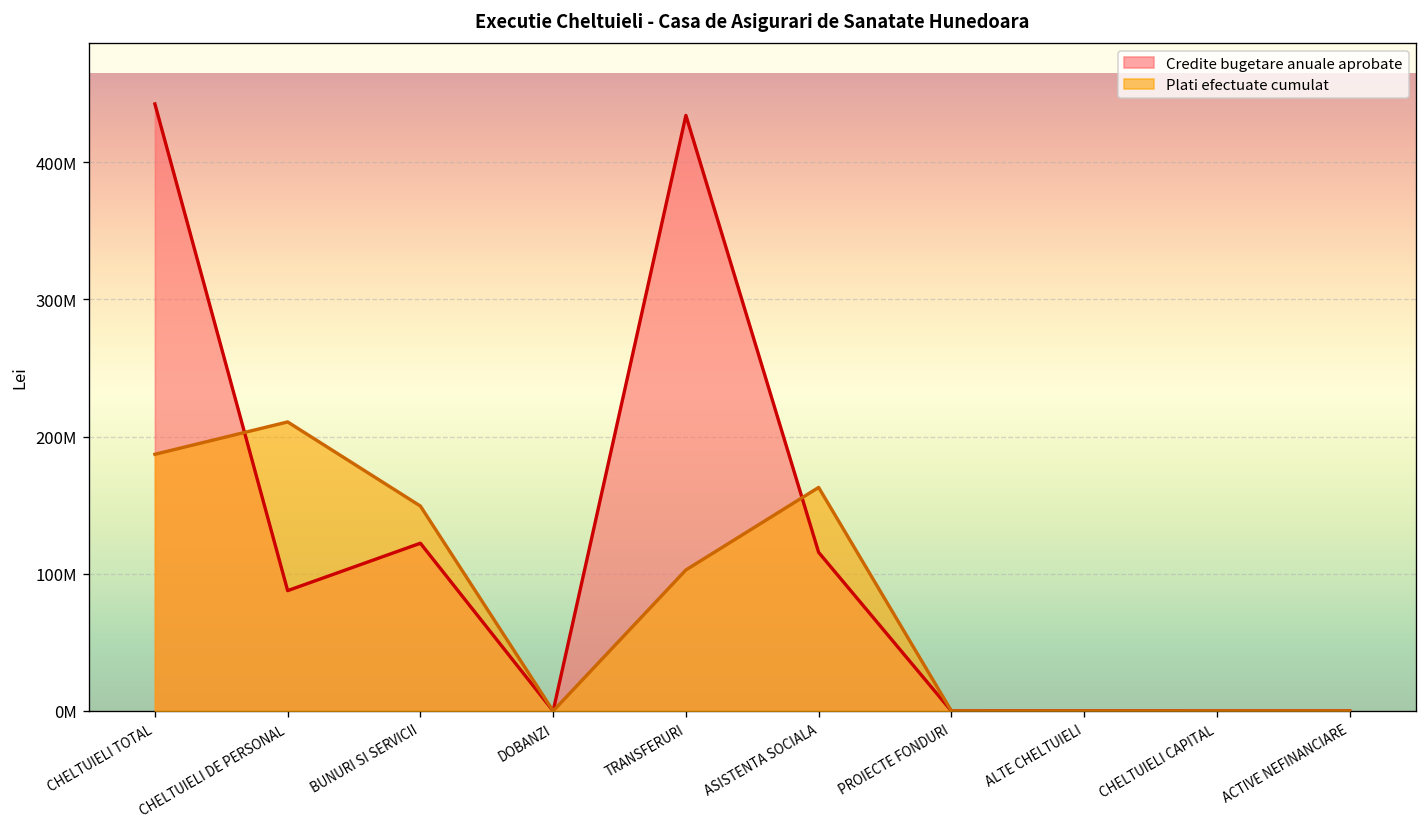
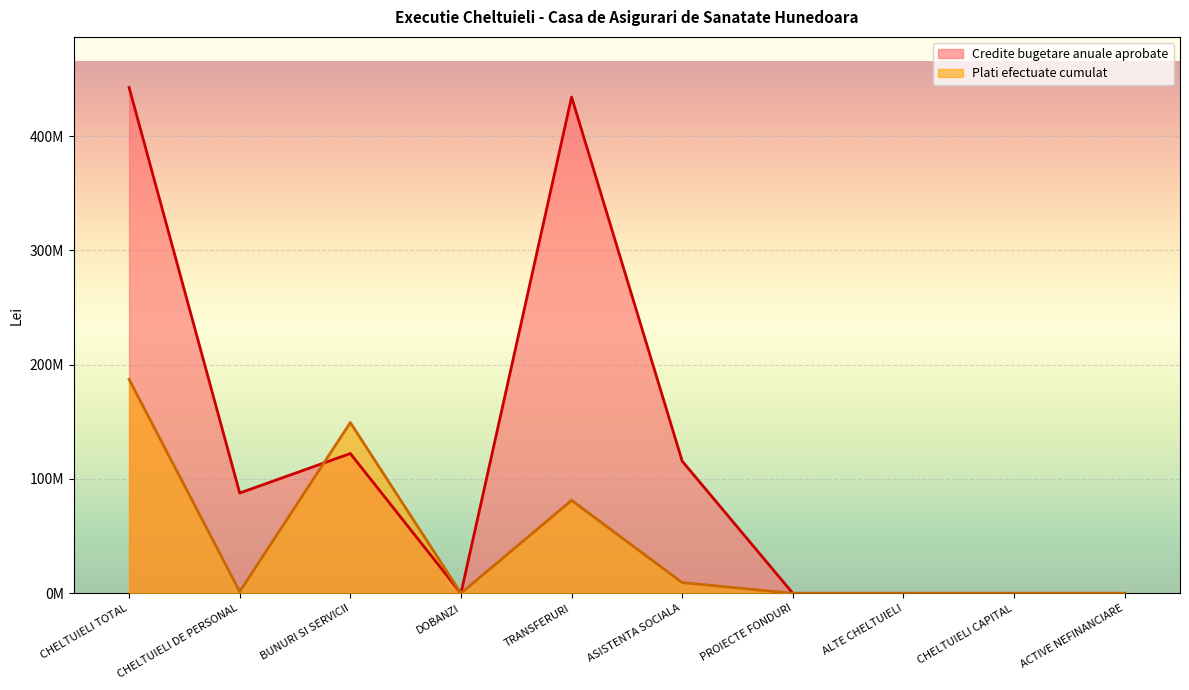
Plati efectuate cumulat, CHELTUIELI DE PERSONAL: 211000000 -> 1000000
Plati efectuate cumulat, TRANSFERURI: 103000000 -> 81000000
Plati efectuate cumulat, ASISTENTA SOCIALA: 163000000 -> 9000000
